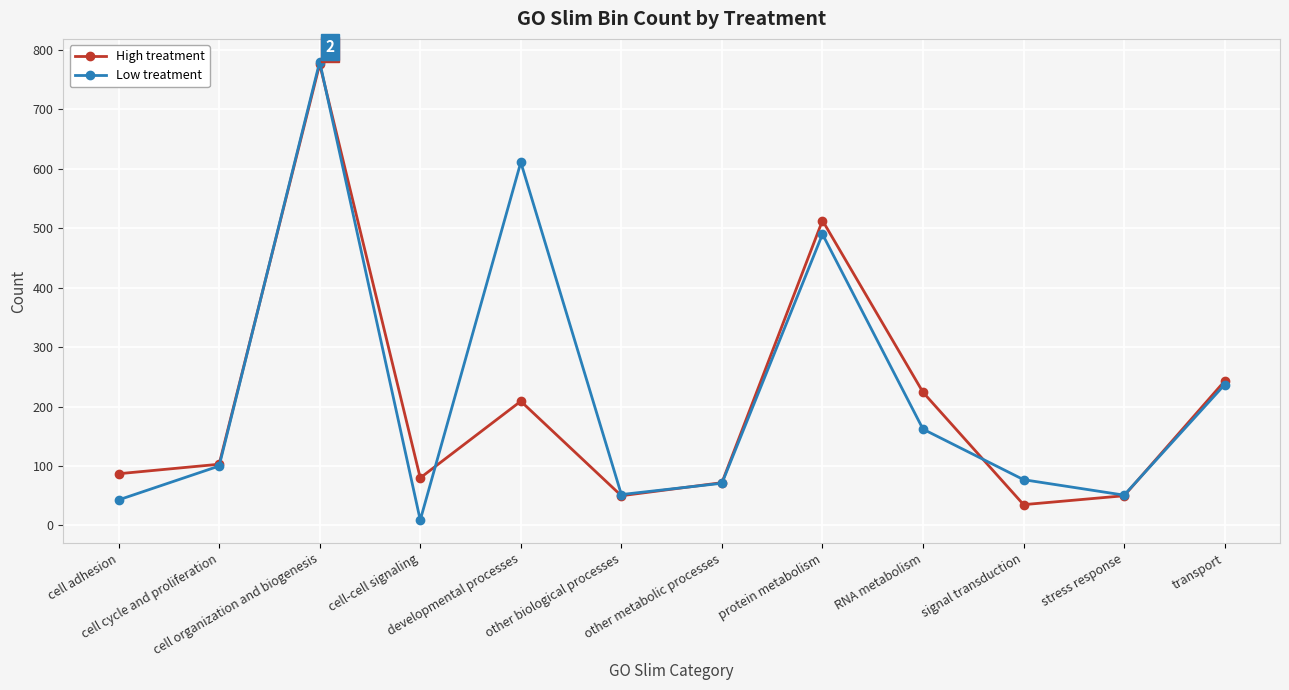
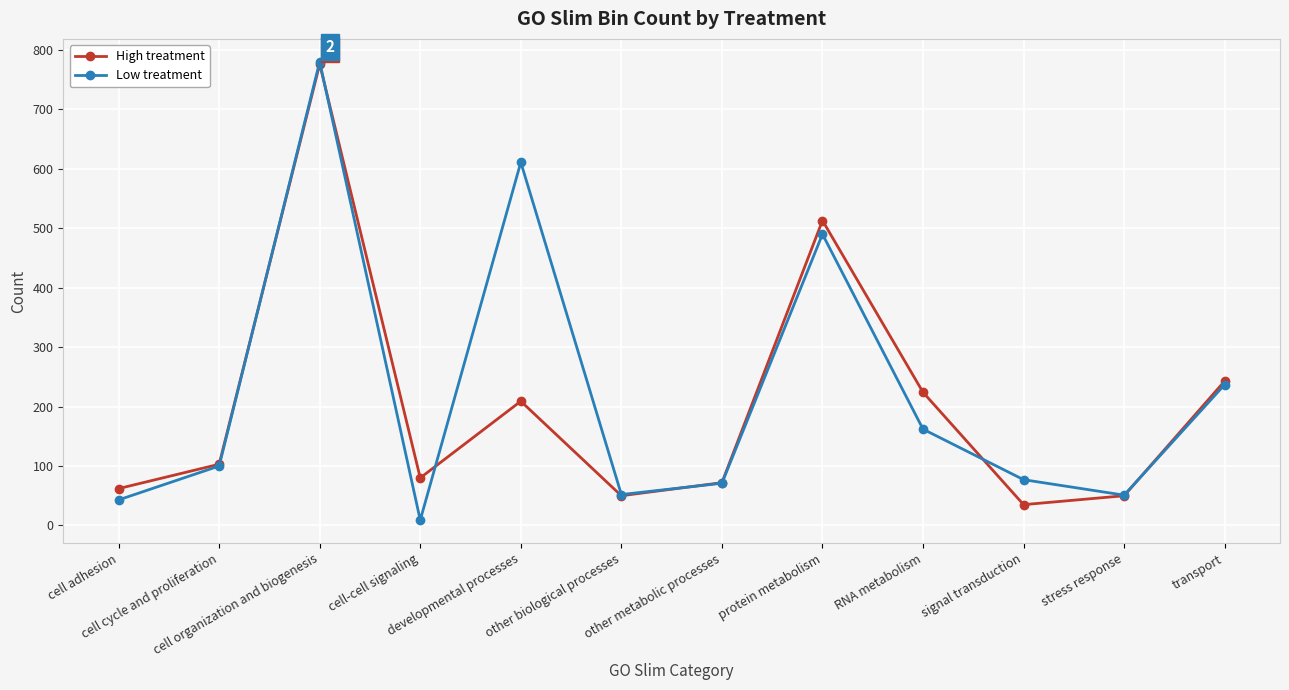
High treatment, cell adhesion: 90 -> 60
